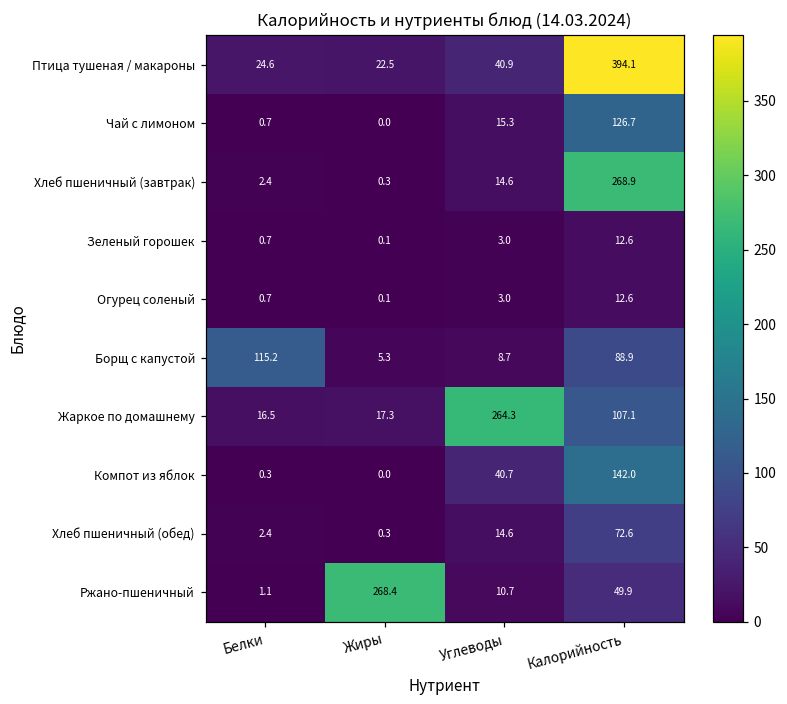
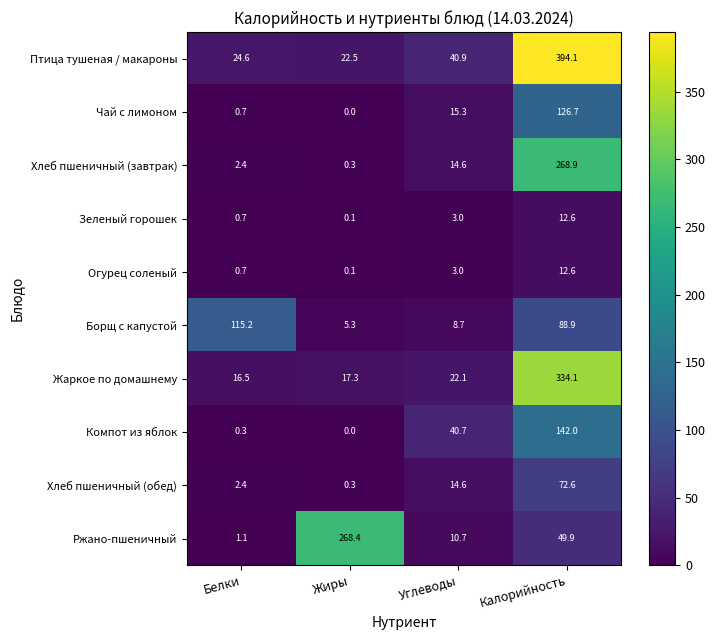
Жаркое по домашнему, Углеводы: 264.3 -> 22.1
Жаркое по домашнему, Калорийность: 107.1 -> 334.1
